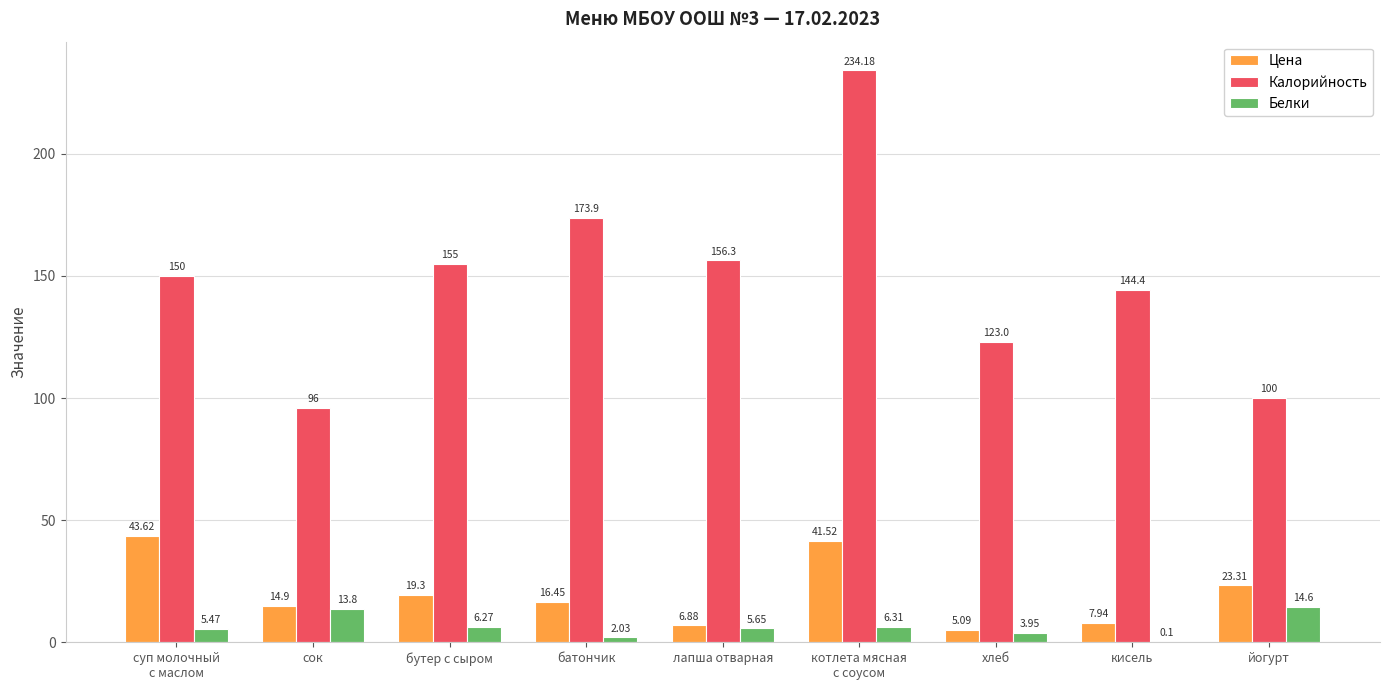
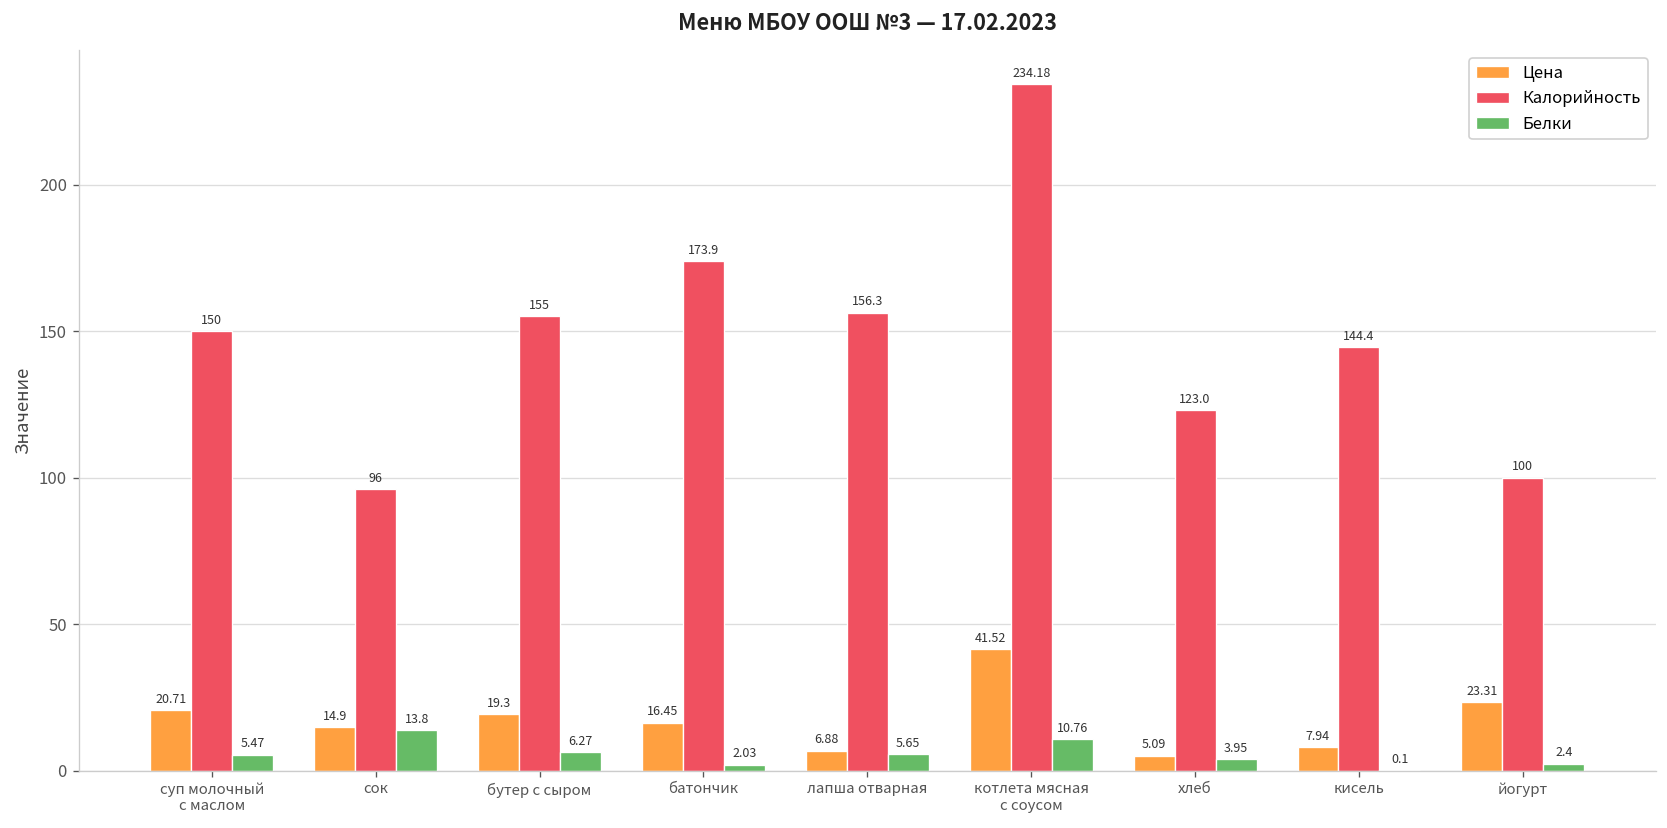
Цена, суп молочный с маслом: 43.62 -> 20.71
Белки, котлета мясная с соусом: 6.31 -> 10.76
Белки, йогурт: 14.6 -> 2.4
